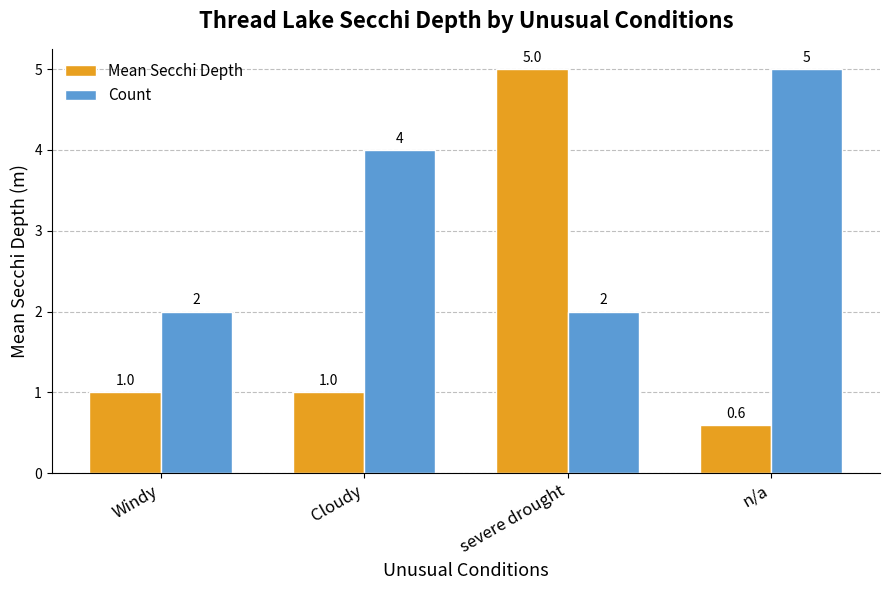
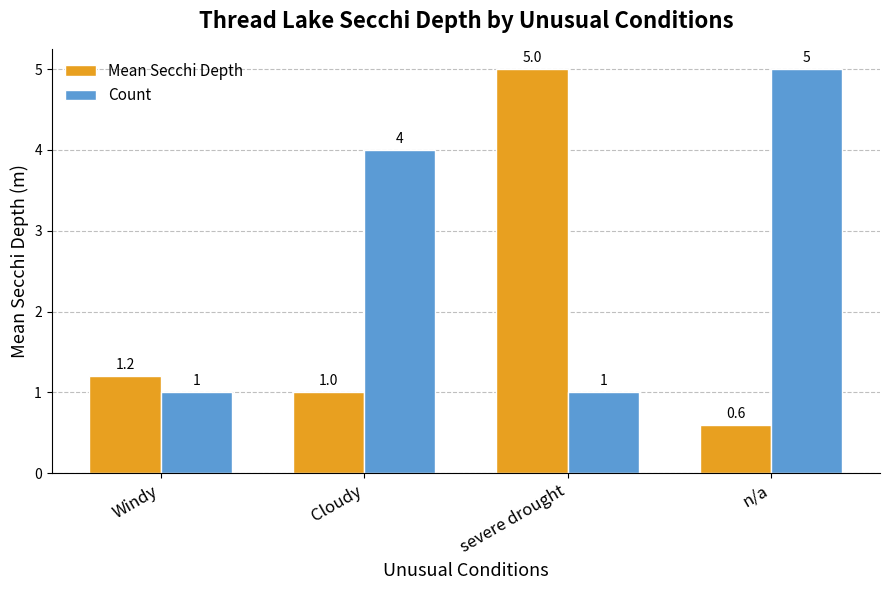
Mean Secchi Depth, Windy: 1.0 -> 1.2
Count, Windy: 2 -> 1
Count, severe drought: 2 -> 1
